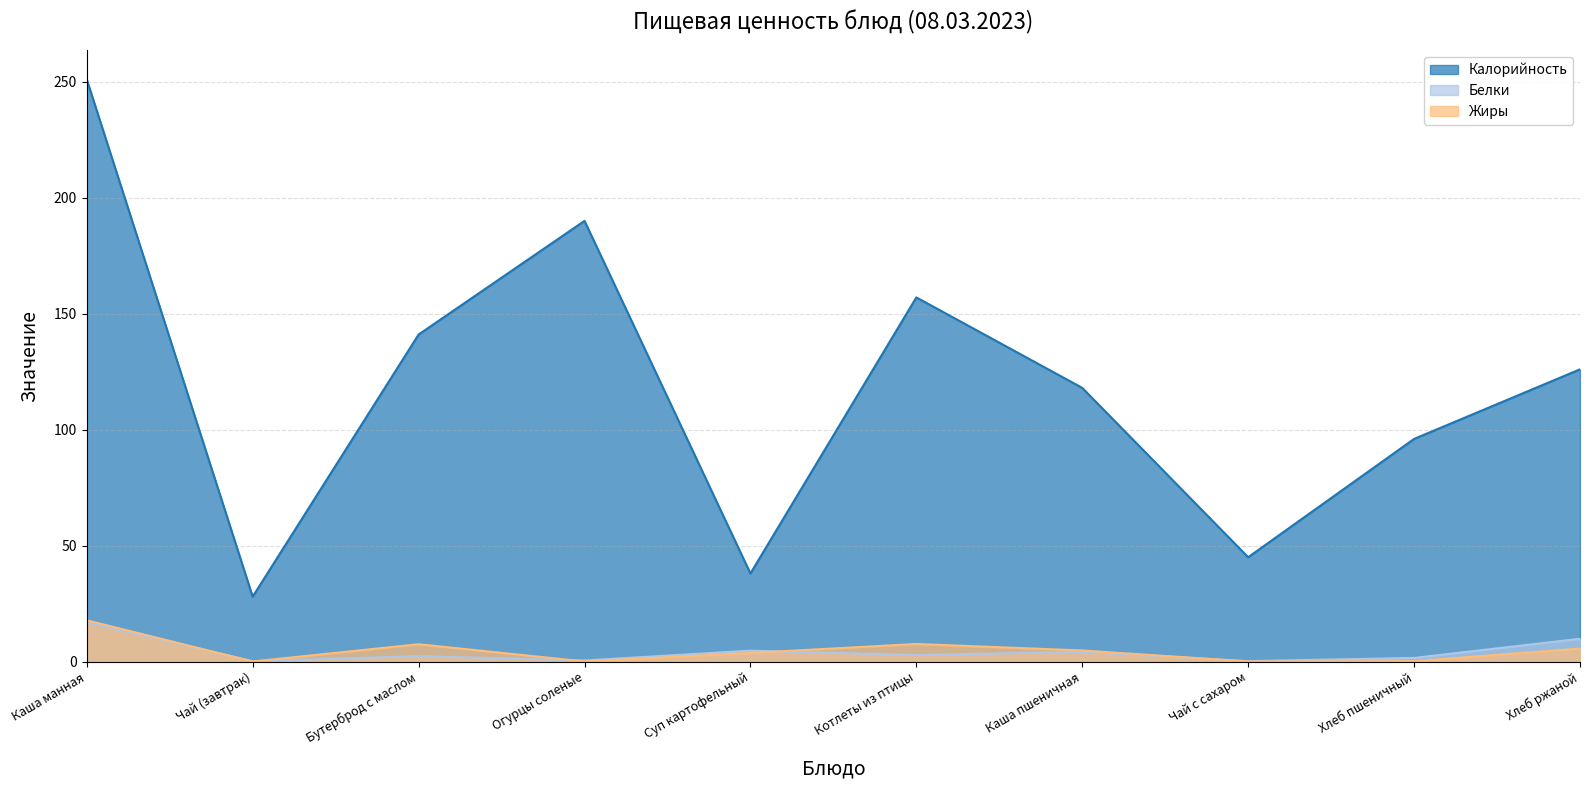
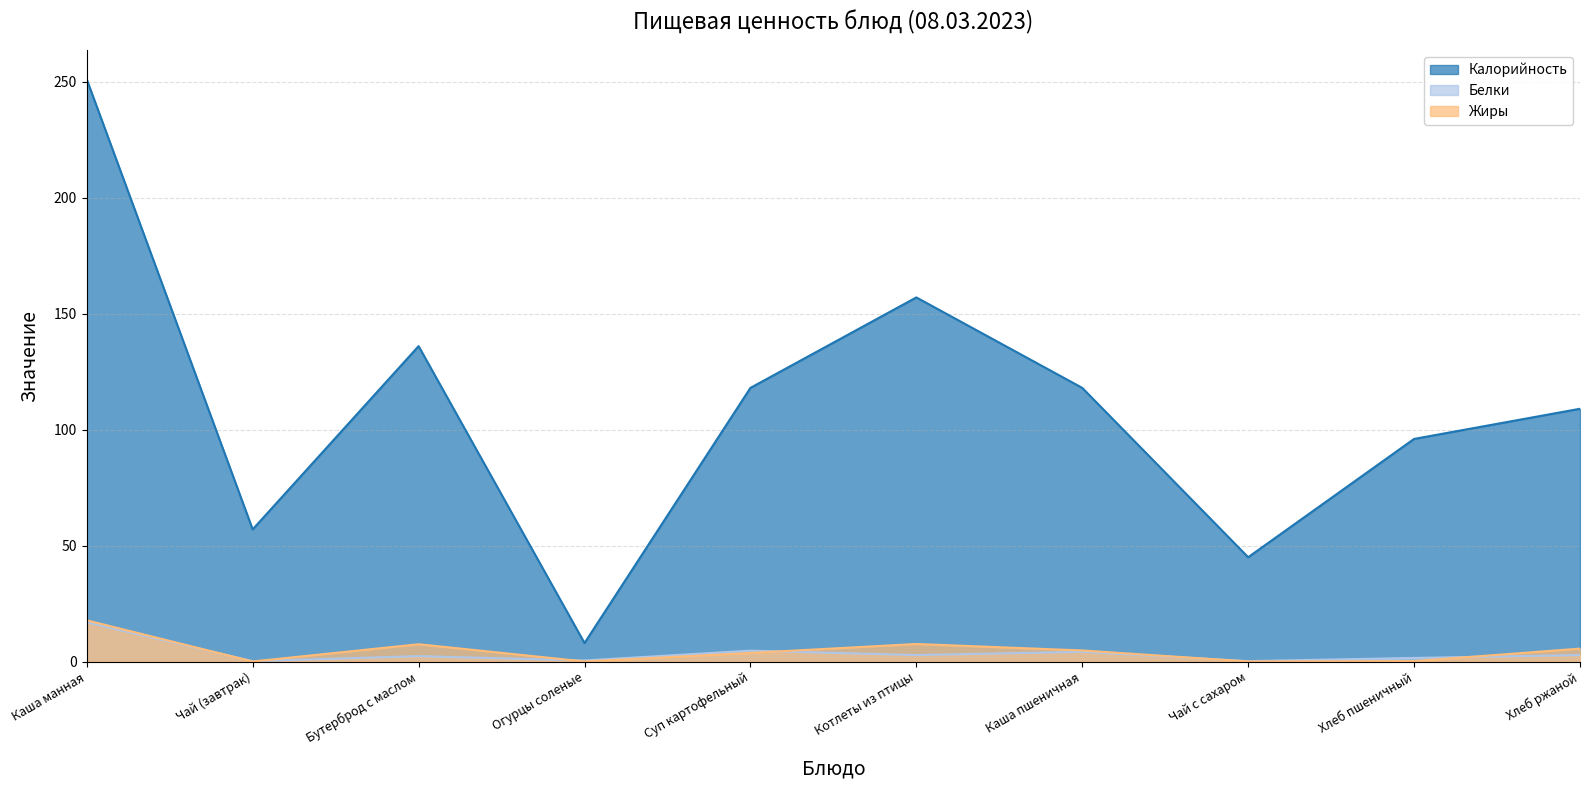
Калорийность, Чай (завтрак): 28 -> 57
Калорийность, Бутерброд с маслом: 141 -> 136
Калорийность, Огурцы соленые: 190 -> 8
Калорийность, Суп картофельный: 38 -> 118
Калорийность, Хлеб ржаной: 126 -> 109
Белки, Хлеб ржаной: 10 -> 3
